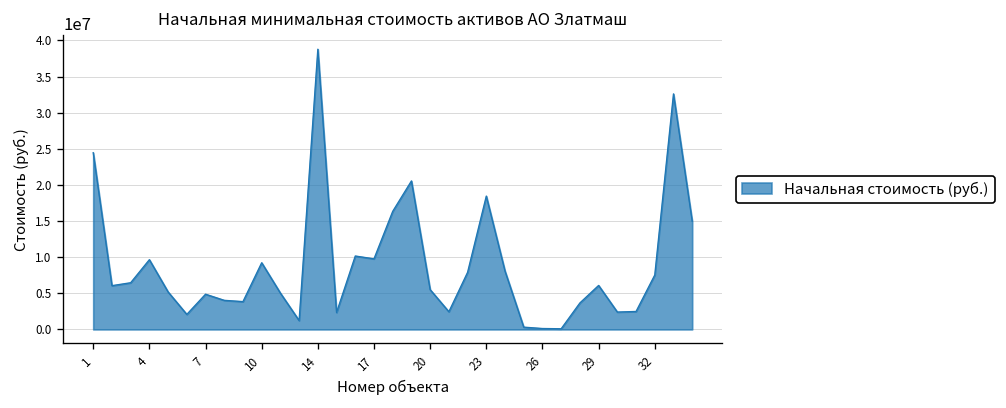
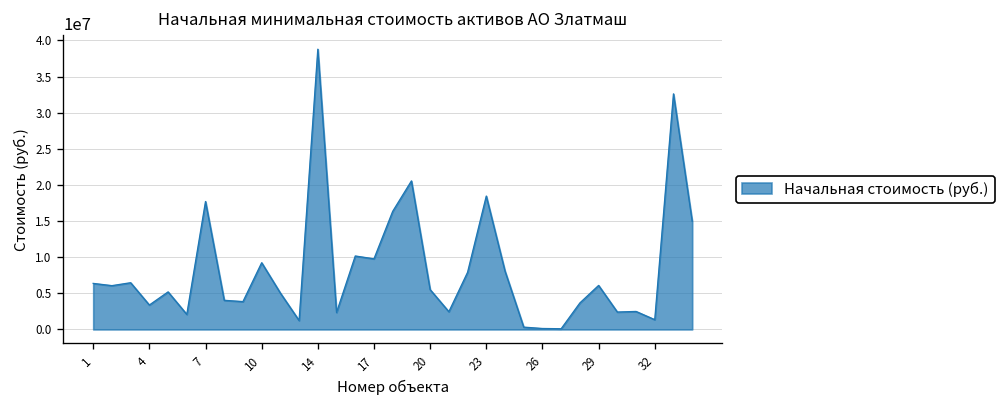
1: 24000000 -> 6000000
4: 10000000 -> 3000000
7: 5000000 -> 18000000
32: 8000000 -> 1000000
